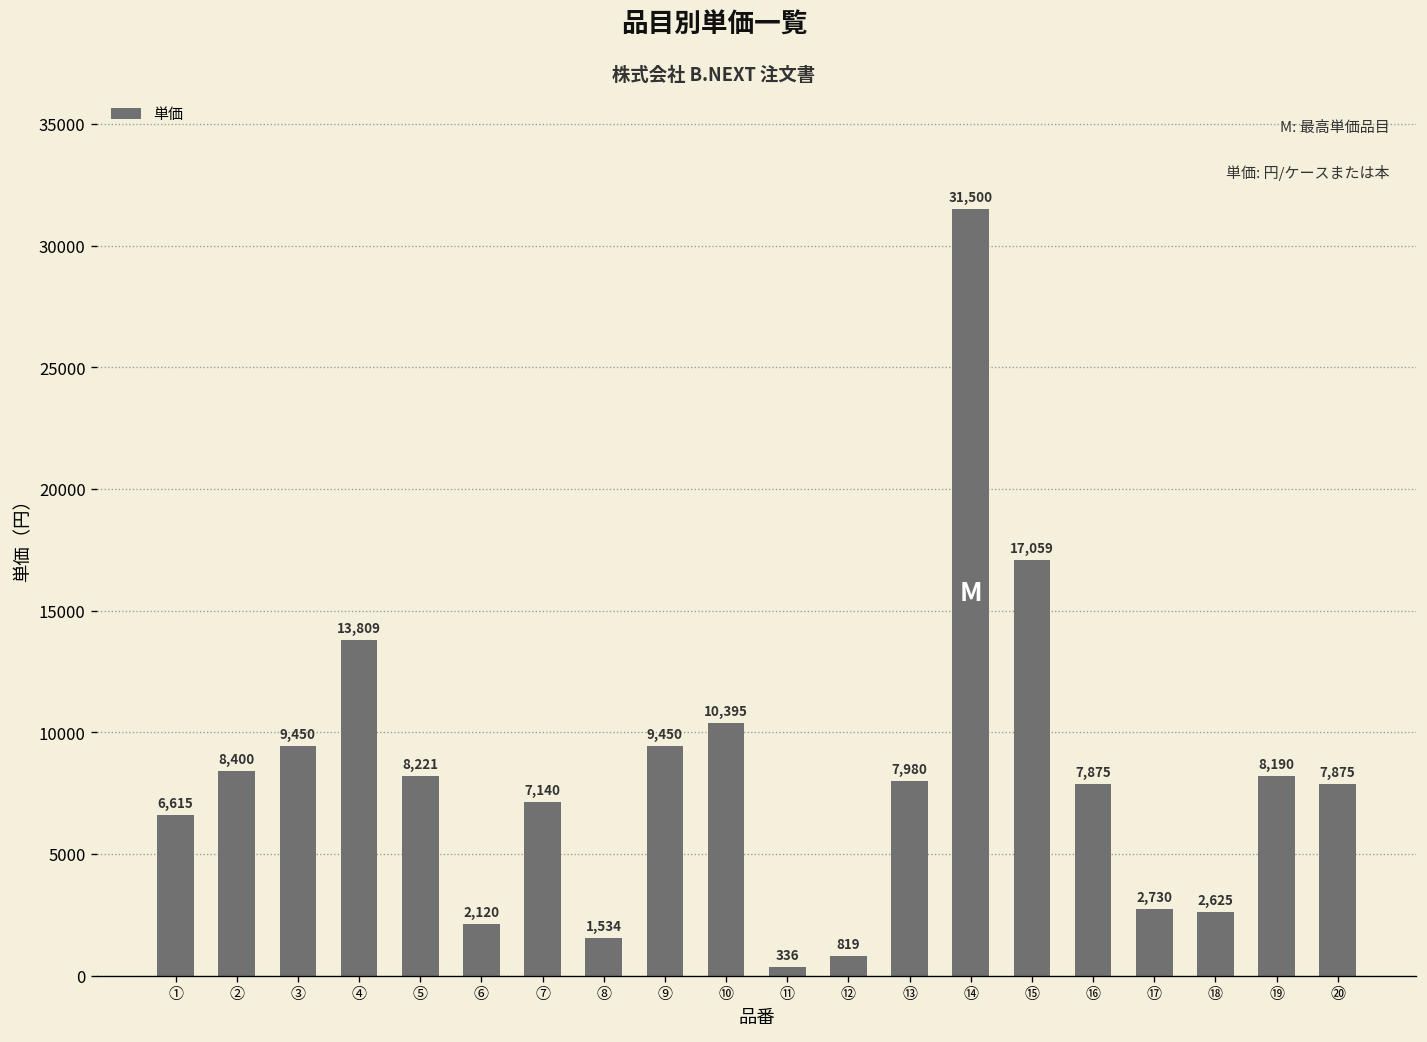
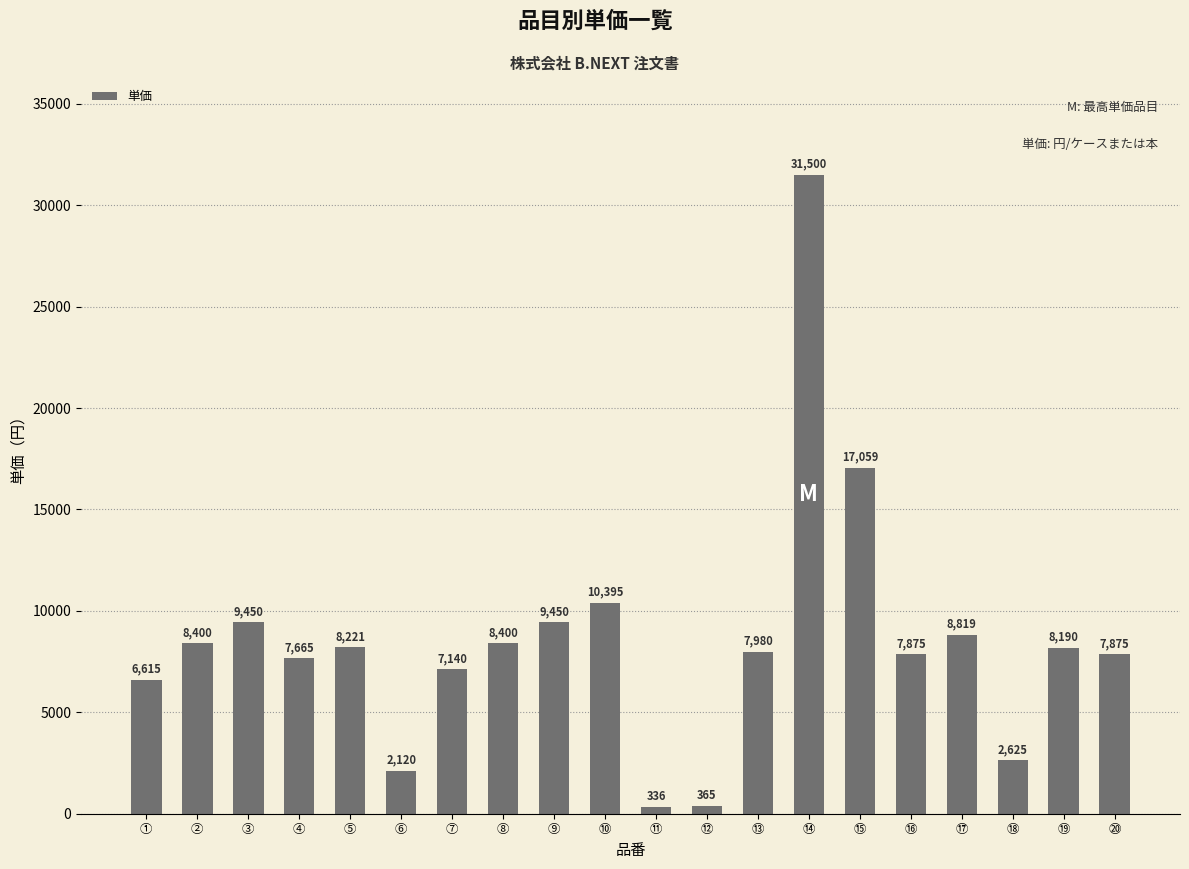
④: 13,809 -> 7,665
⑧: 1,534 -> 8,400
⑫: 819 -> 365
⑰: 2,730 -> 8,819
